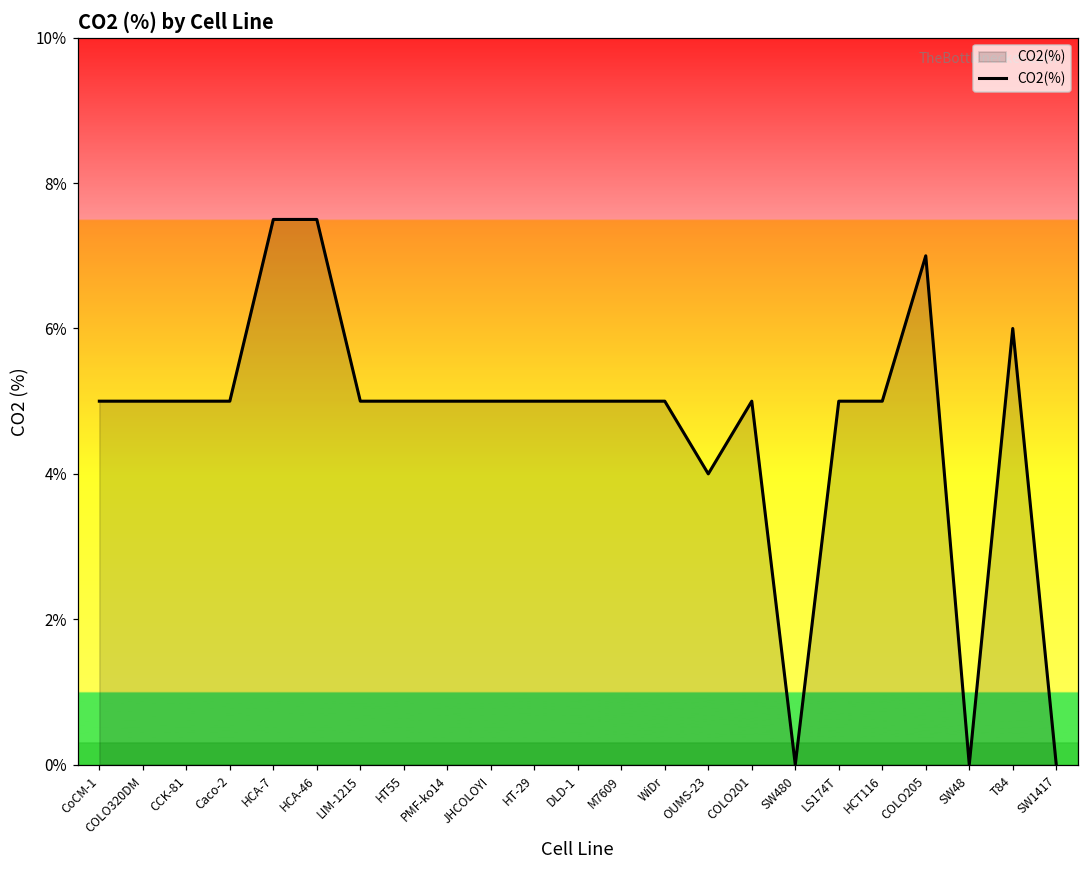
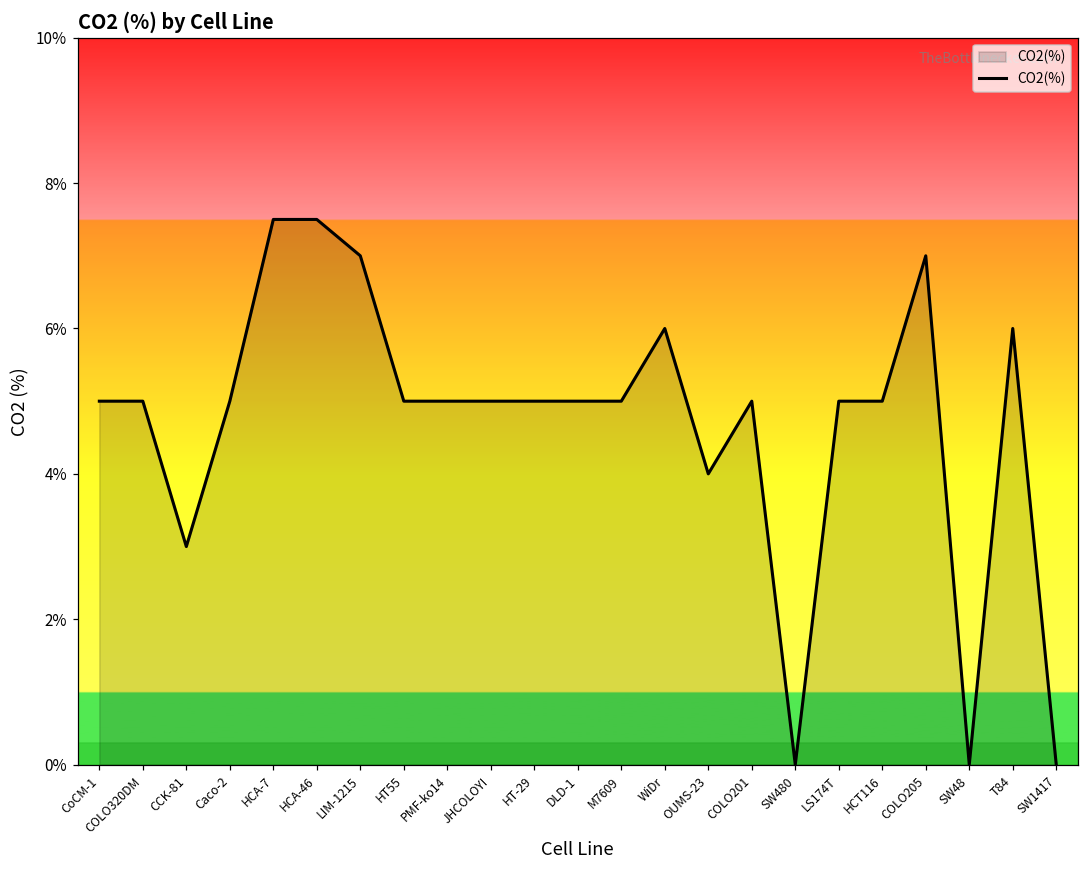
CCK-81: 5% -> 3%
LIM-1215: 5% -> 7%
WiDr: 5% -> 6%
